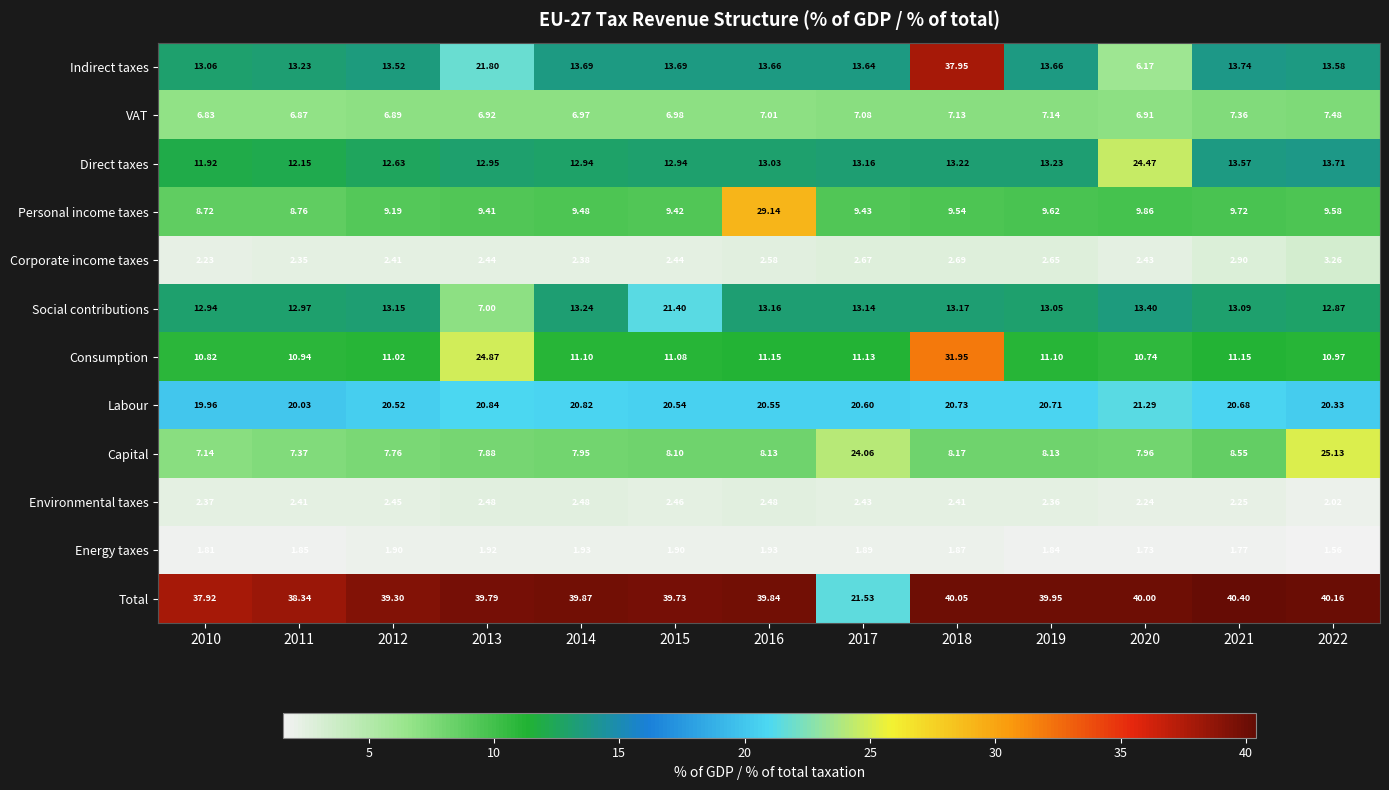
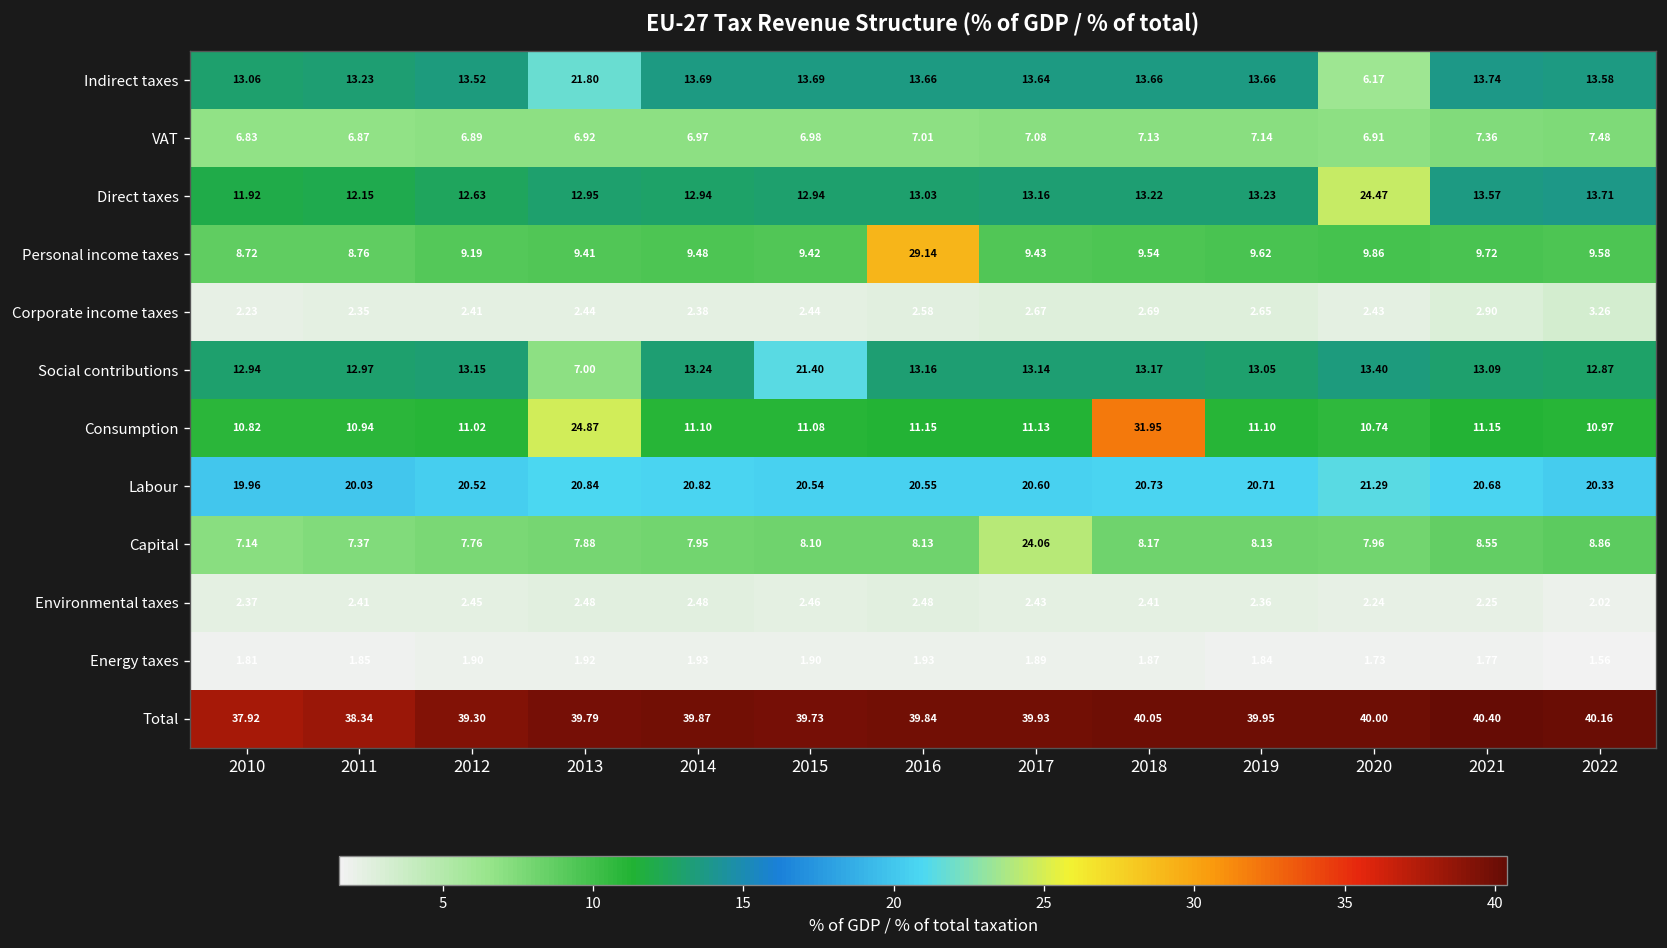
Indirect taxes, 2018: 37.95 -> 13.66
Capital, 2022: 25.13 -> 8.86
Total, 2017: 21.53 -> 39.93
